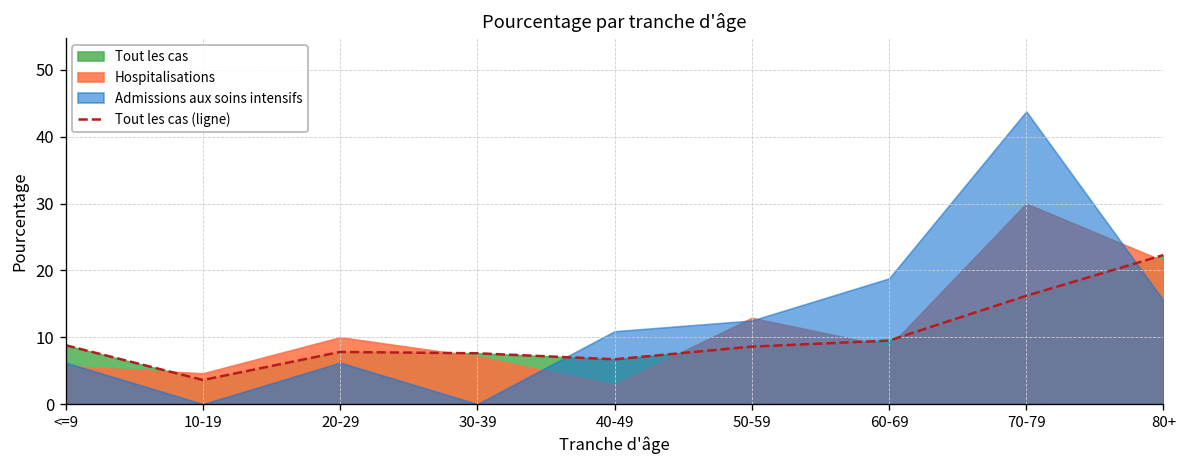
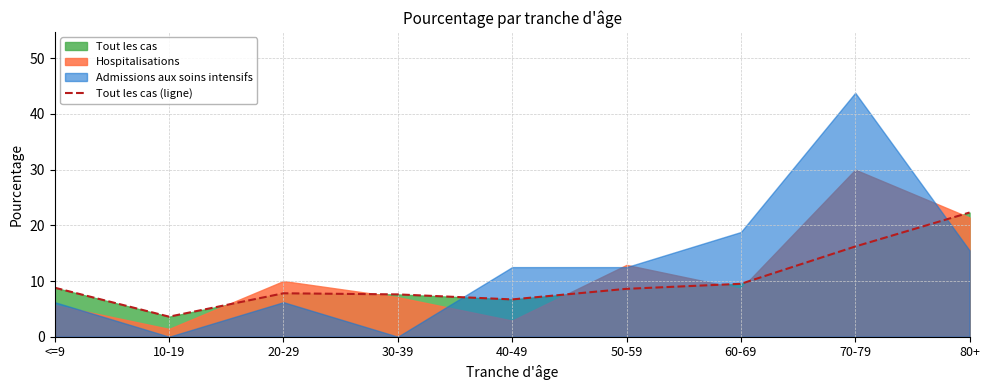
Hospitalisations, 10-19: 5 -> 1
Admissions aux soins intensifs, 40-49: 11 -> 13
